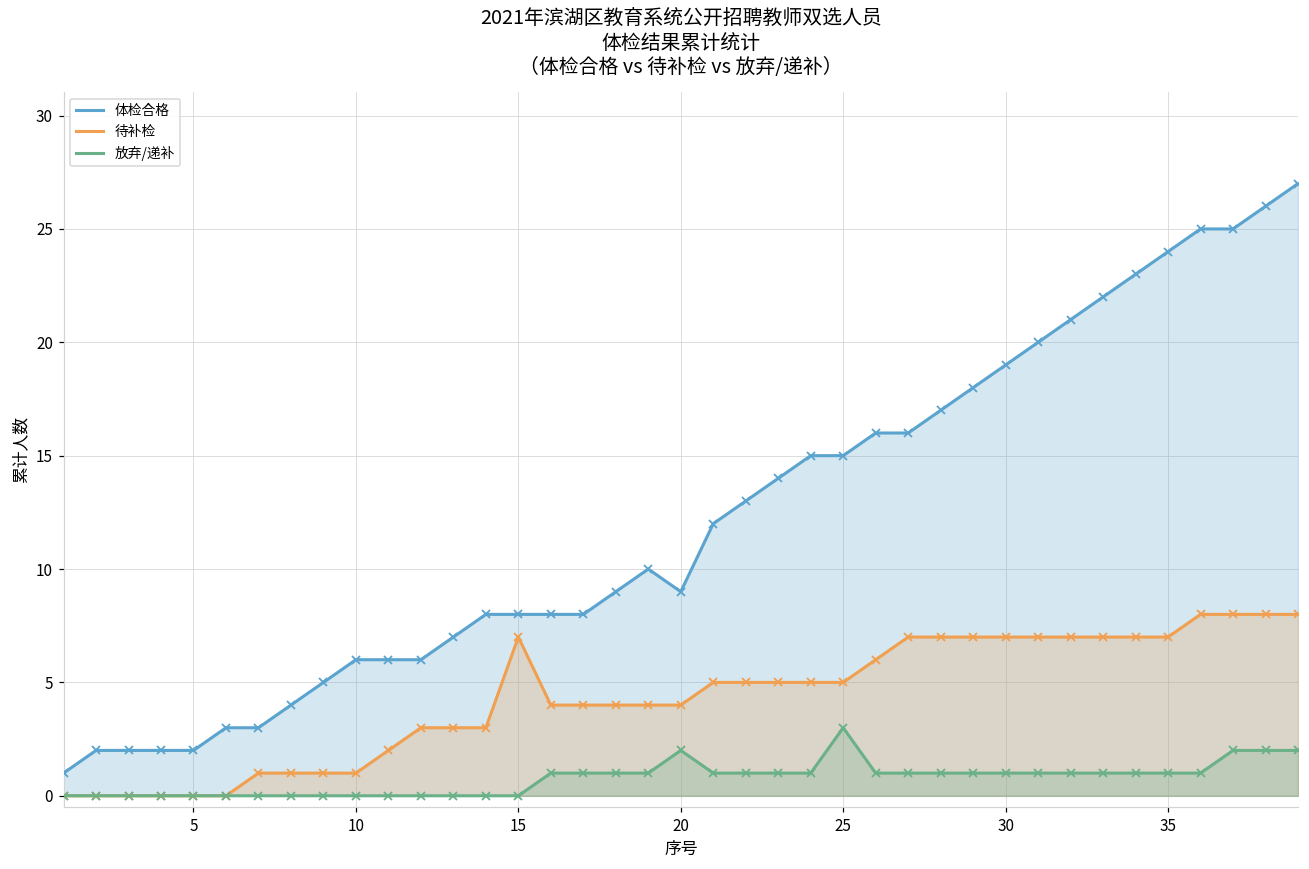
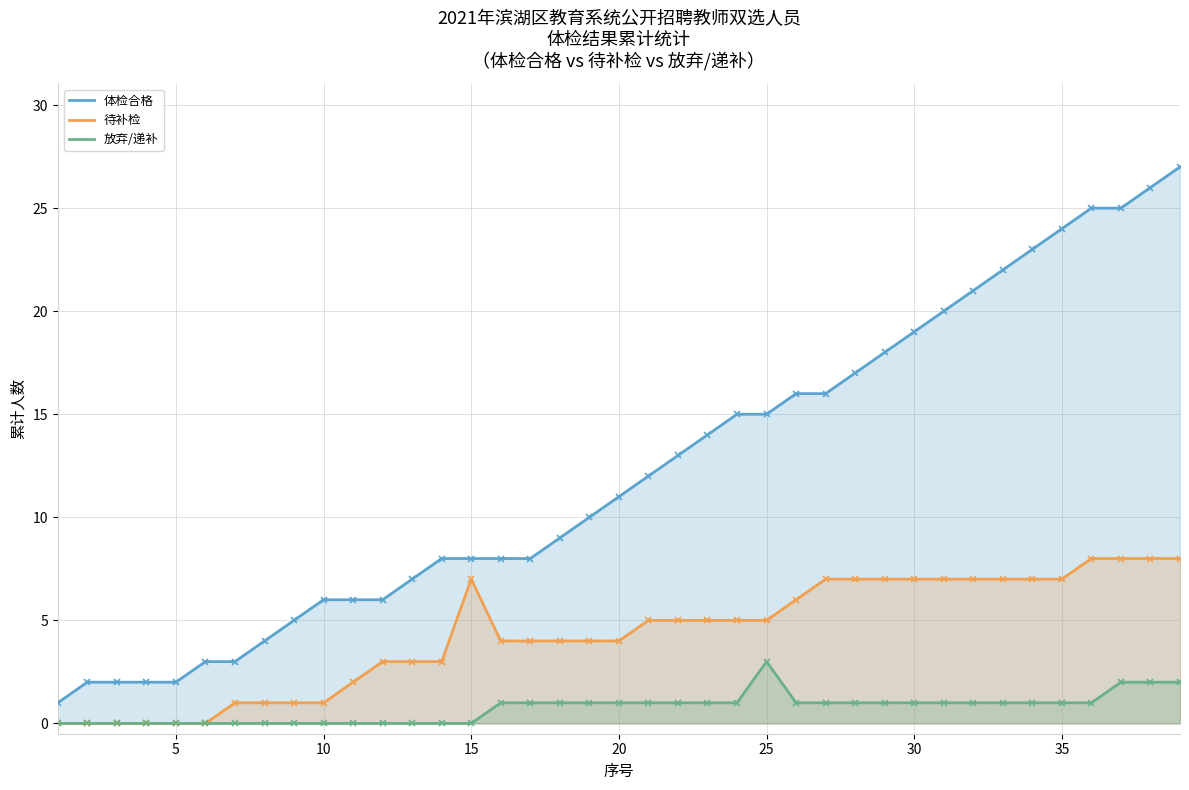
体检合格, 20: 9 -> 11
放弃/递补, 20: 2 -> 1
